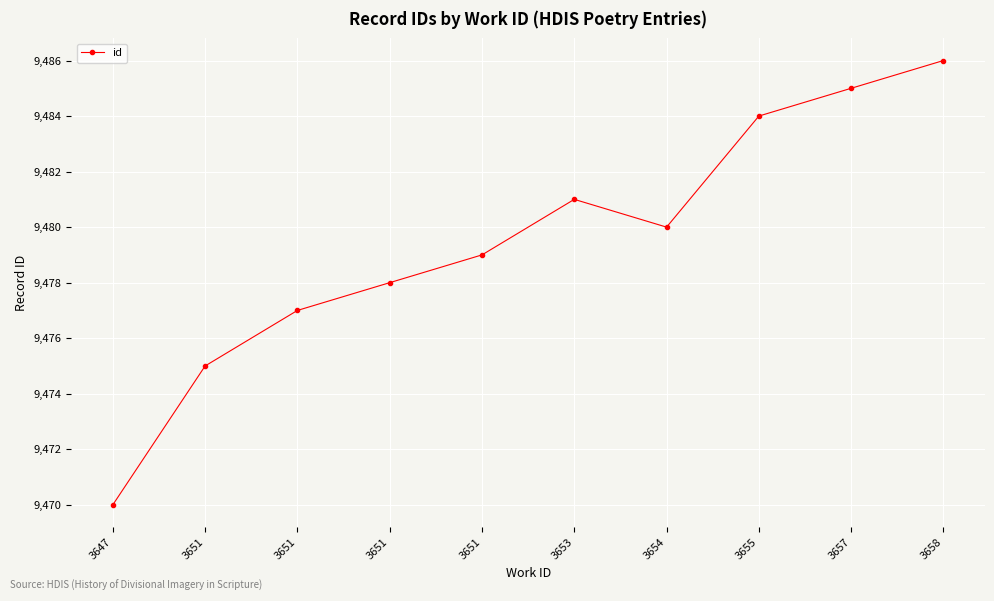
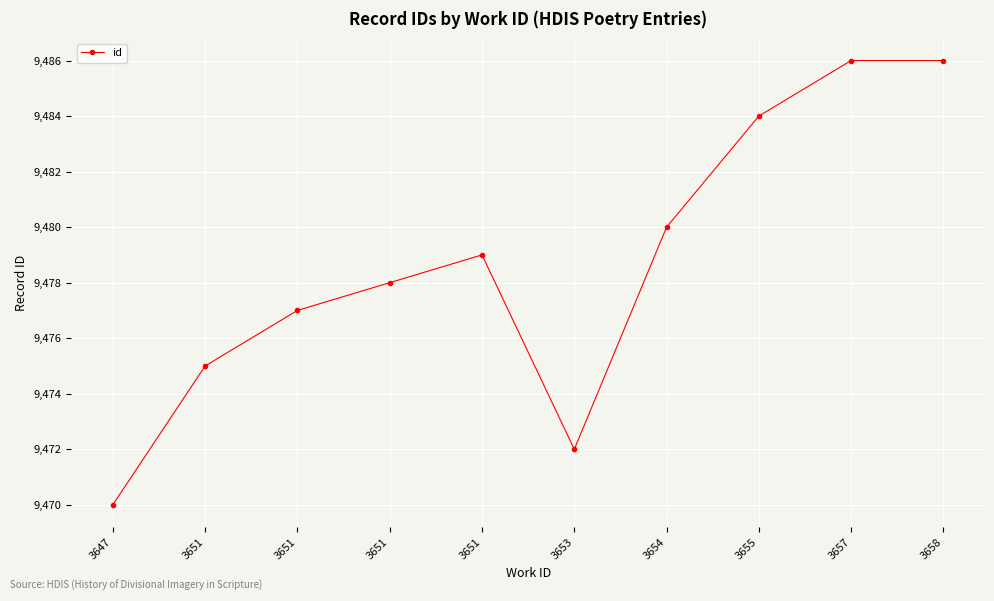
3653: 9,481 -> 9,472
3657: 9,485 -> 9,486
